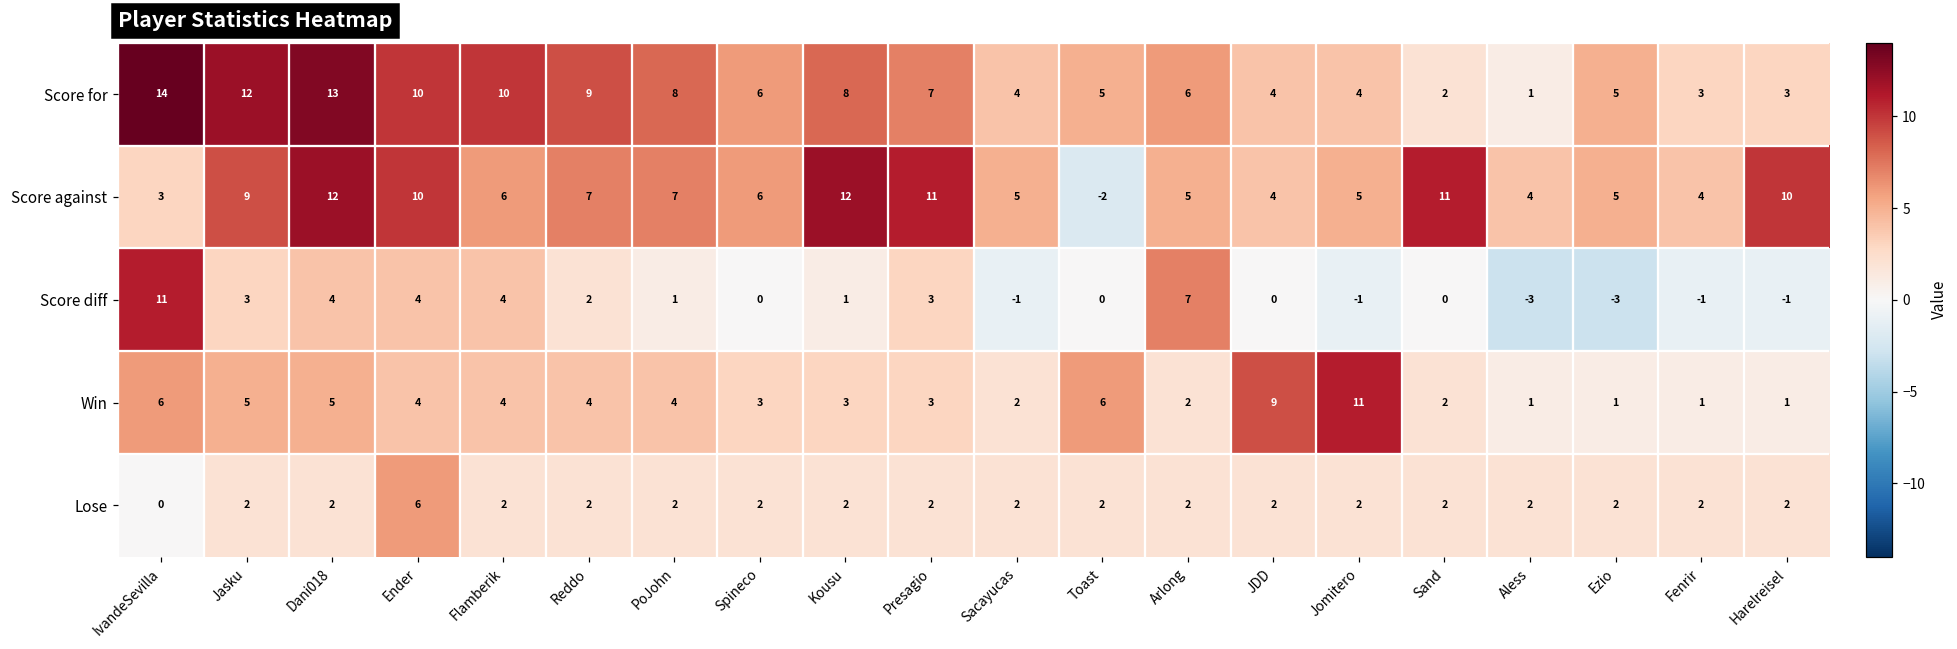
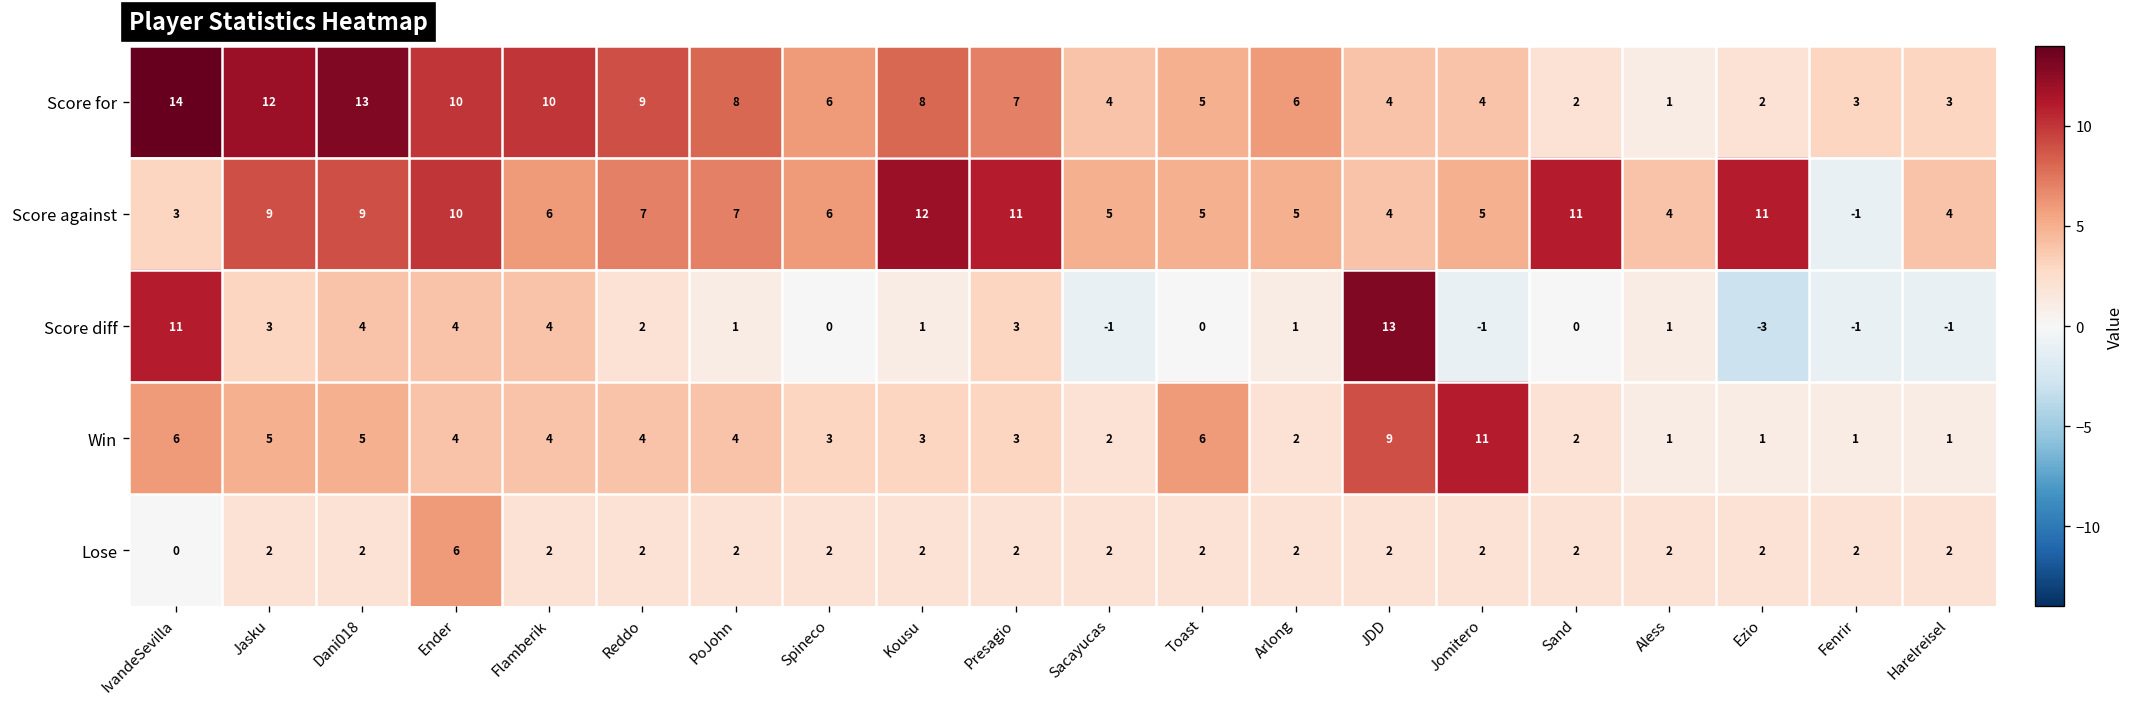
Score for, Ezio: 5 -> 2
Score against, Dani018: 12 -> 9
Score against, Toast: -2 -> 5
Score against, Ezio: 5 -> 11
Score against, Fenrir: 4 -> -1
Score against, Harelreisel: 10 -> 4
Score diff, Arlong: 7 -> 1
Score diff, JDD: 0 -> 13
Score diff, Aless: -3 -> 1
